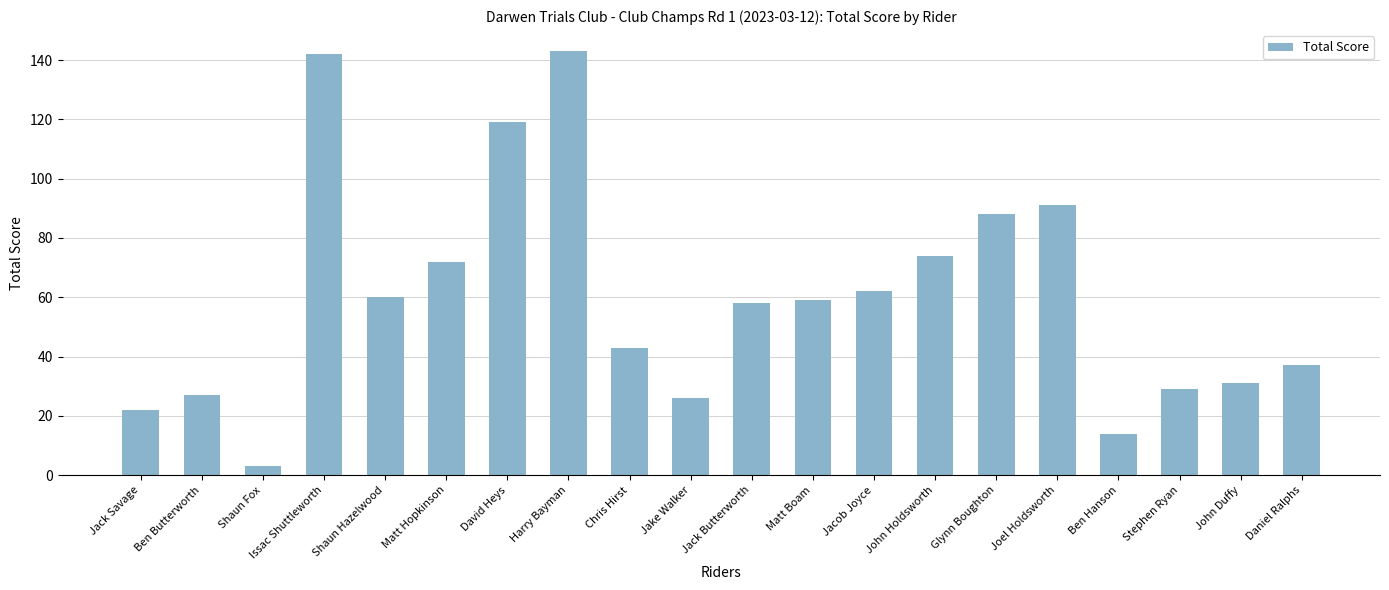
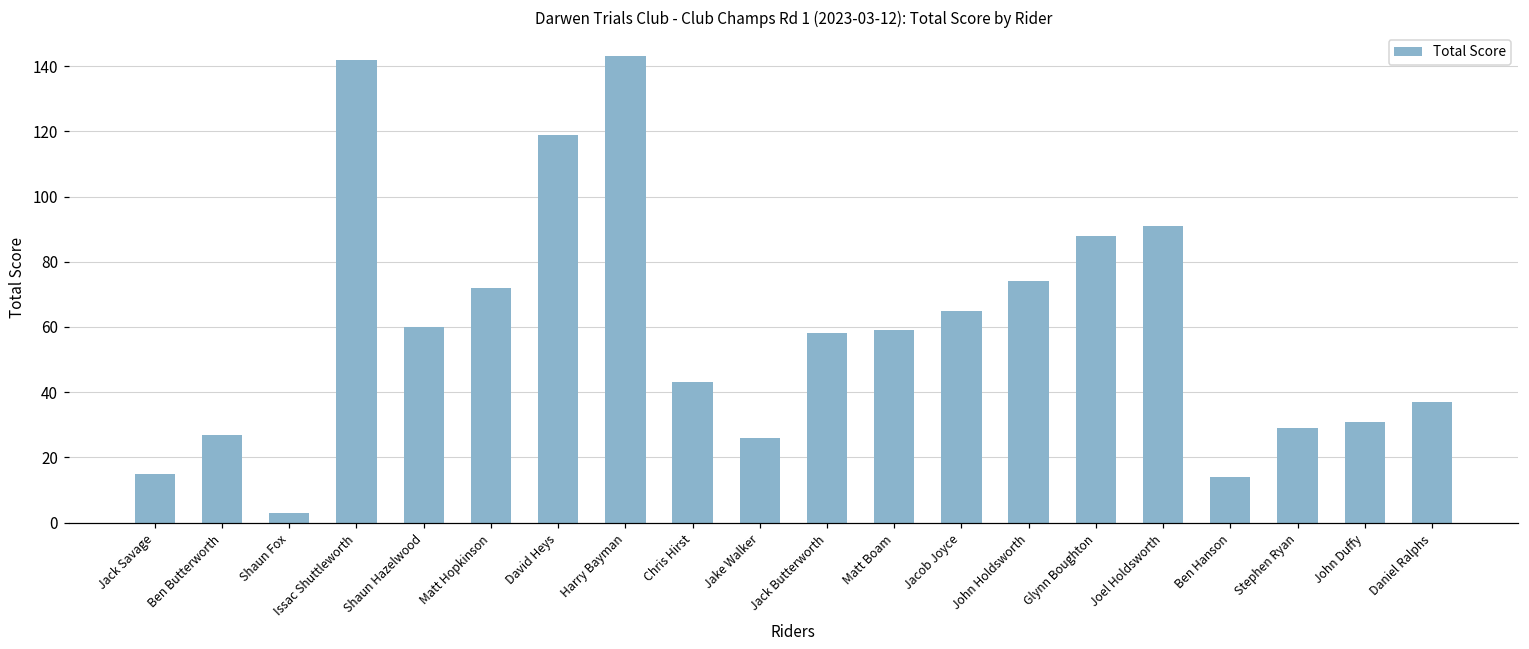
Jack Savage: 22 -> 15
Jacob Joyce: 62 -> 65
